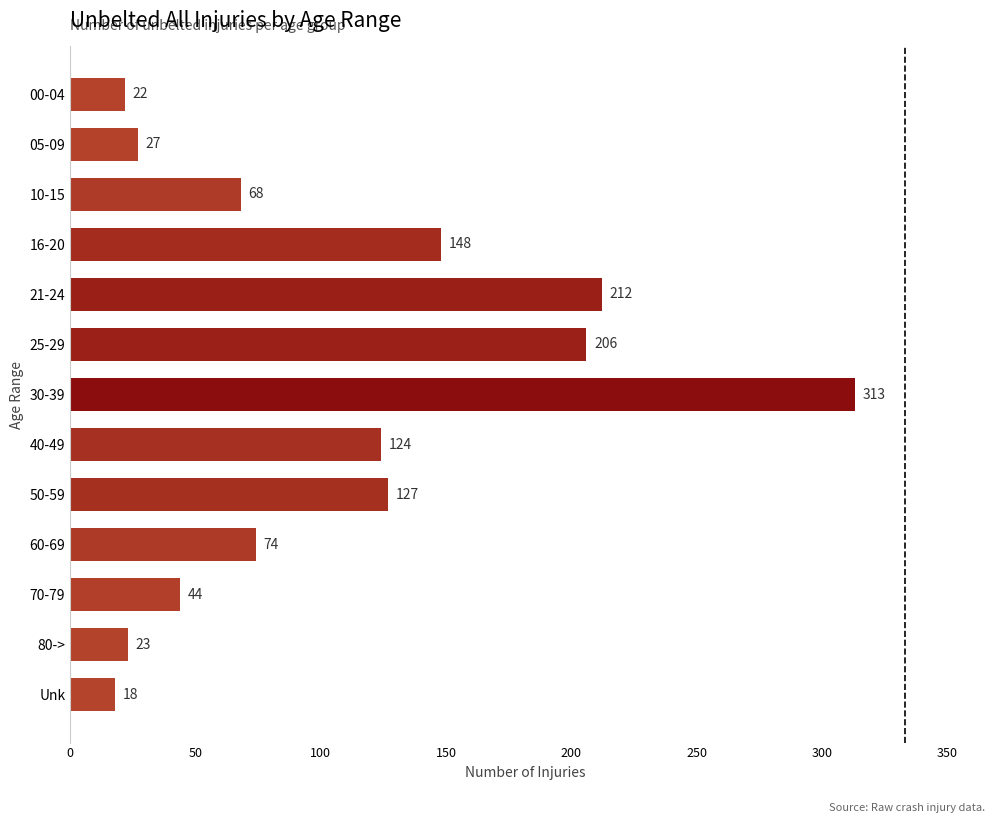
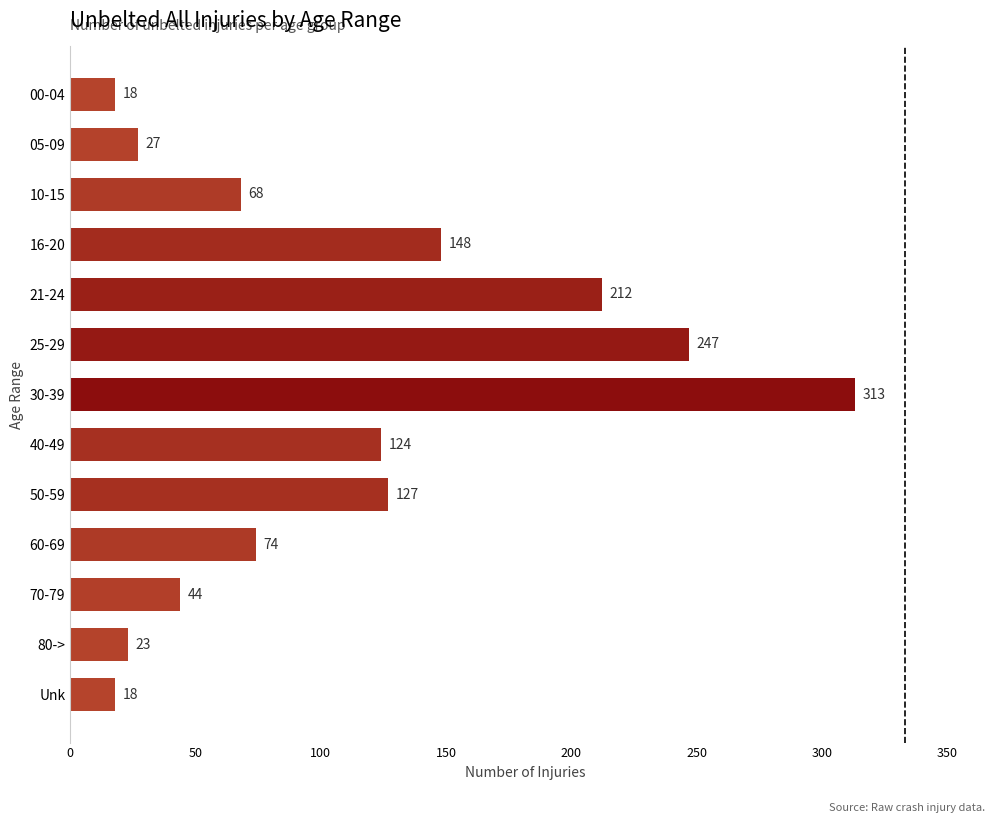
00-04: 22 -> 18
25-29: 206 -> 247
